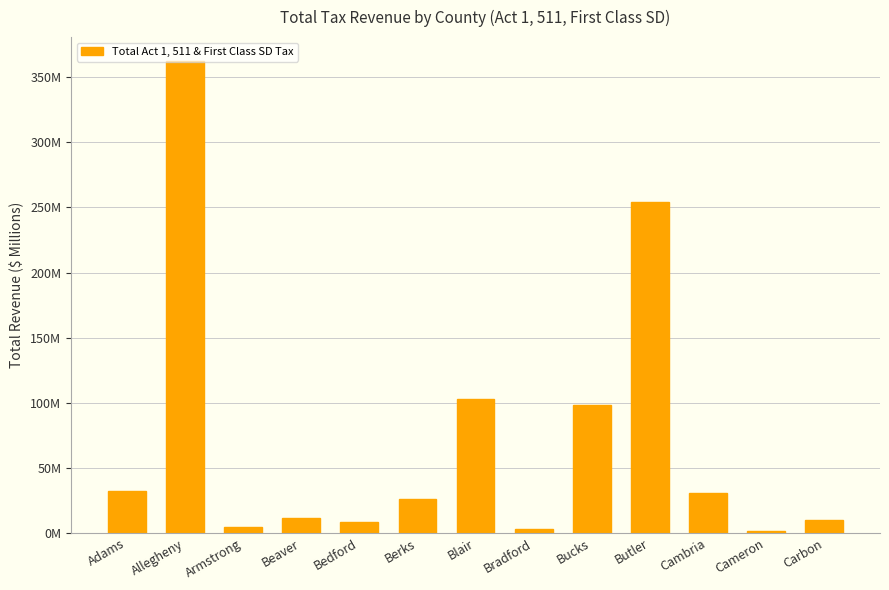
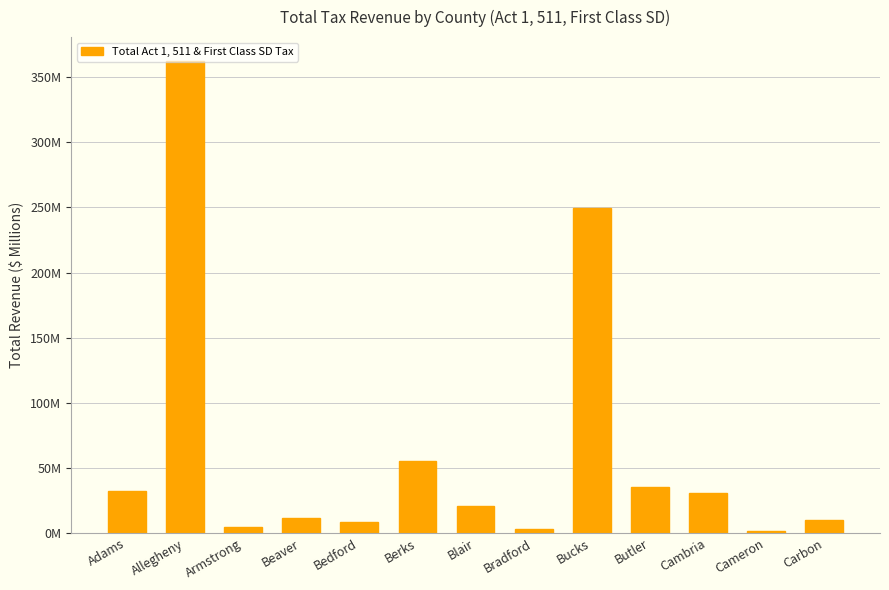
Berks: 26000000 -> 55000000
Blair: 103000000 -> 21000000
Bucks: 98000000 -> 249000000
Butler: 254000000 -> 35000000
